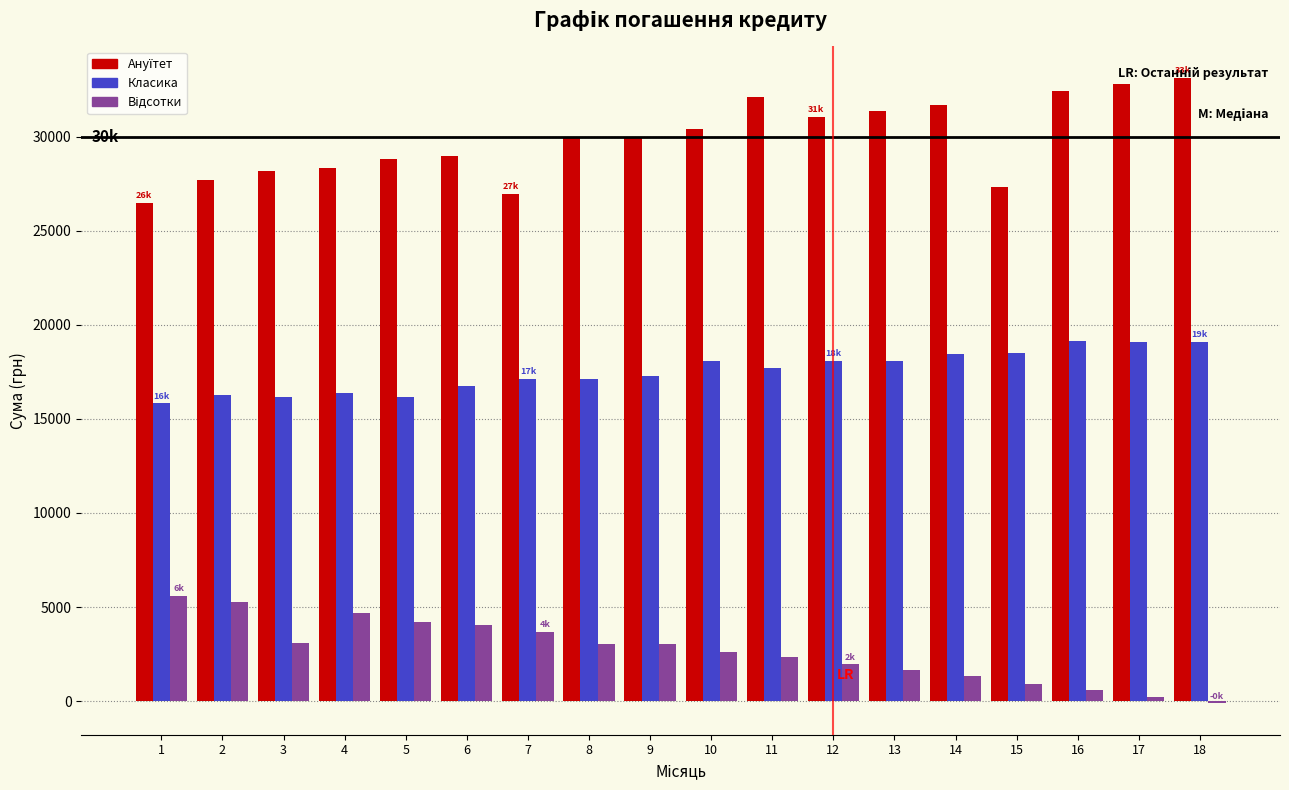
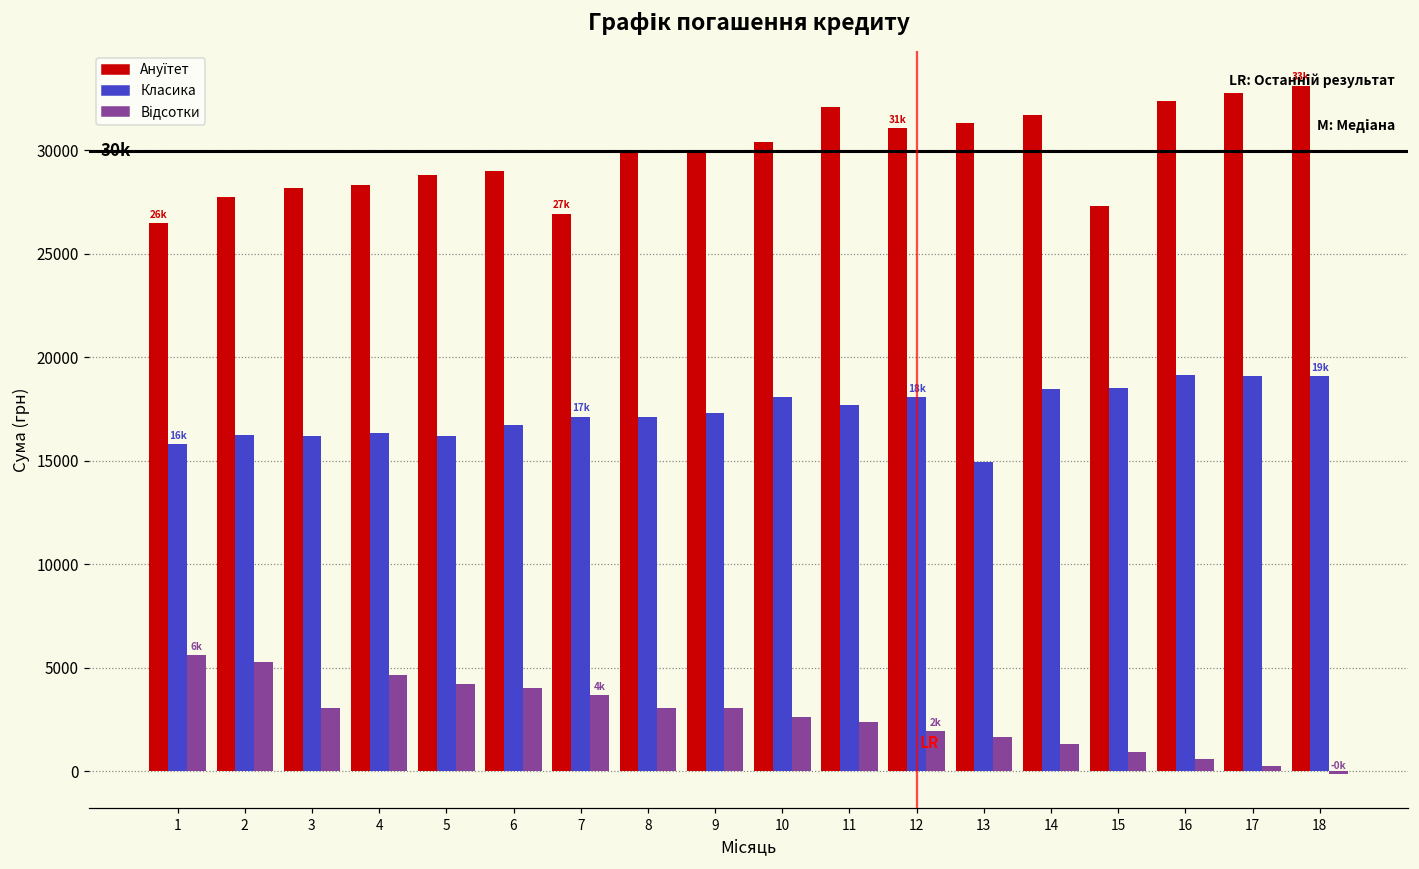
Класика, 13: 18100 -> 14900
